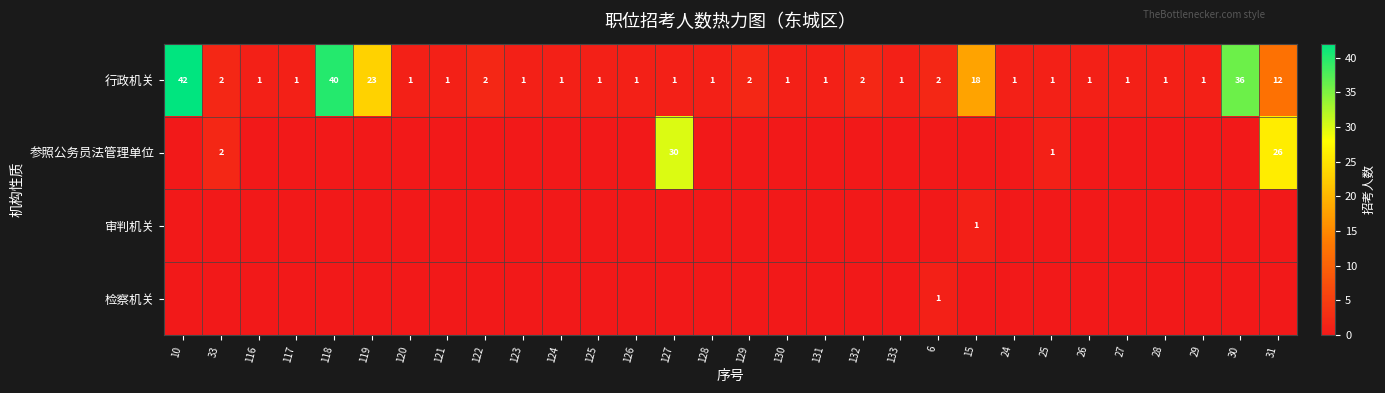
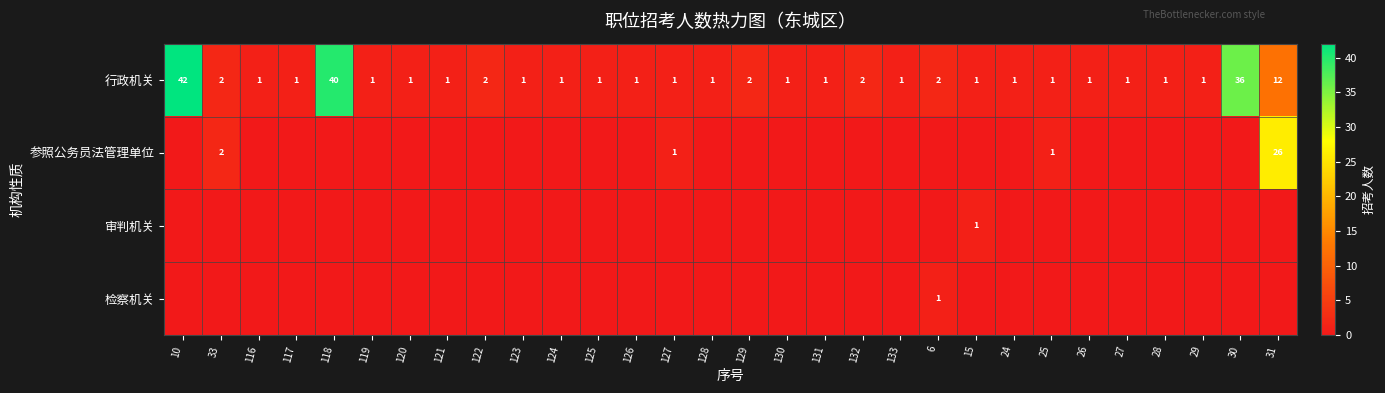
行政机关, 119: 23 -> 1
行政机关, 15: 18 -> 1
参照公务员法管理单位, 127: 30 -> 1
